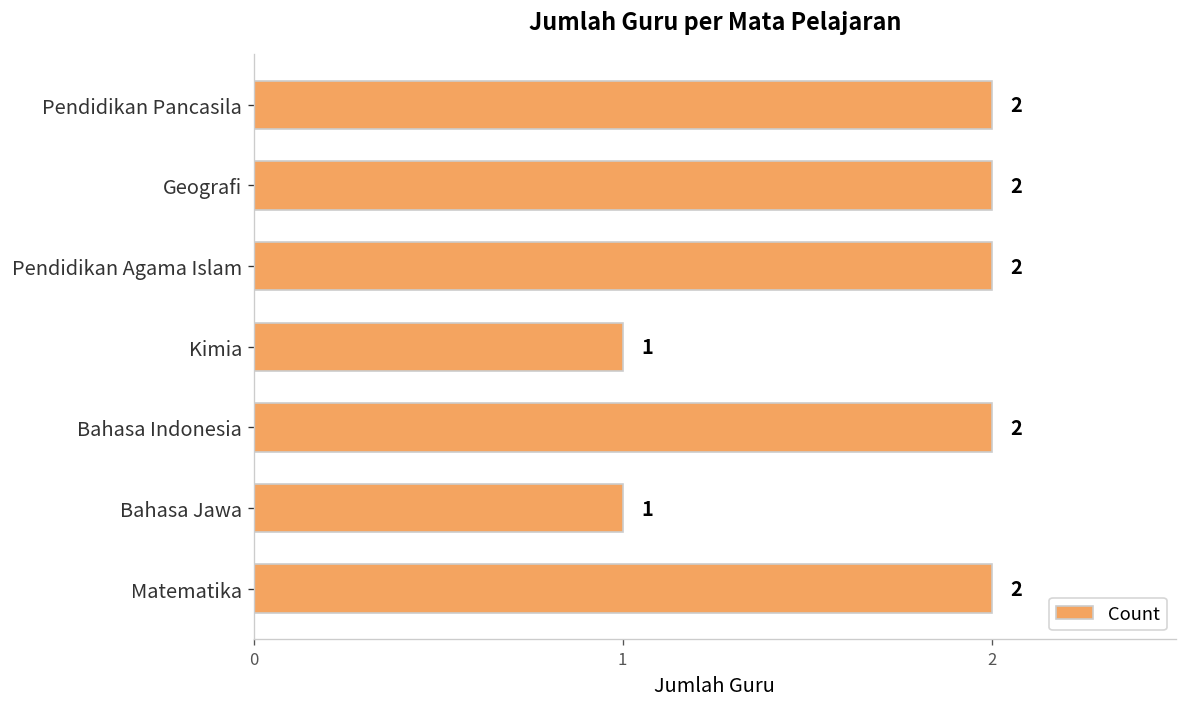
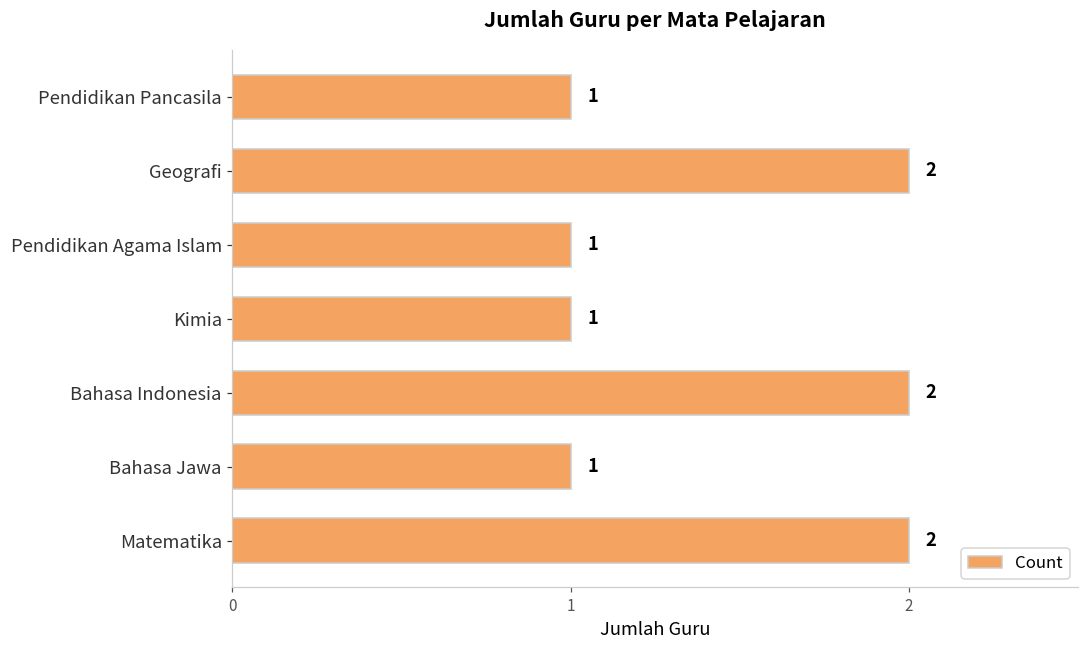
Pendidikan Pancasila: 2 -> 1
Pendidikan Agama Islam: 2 -> 1
